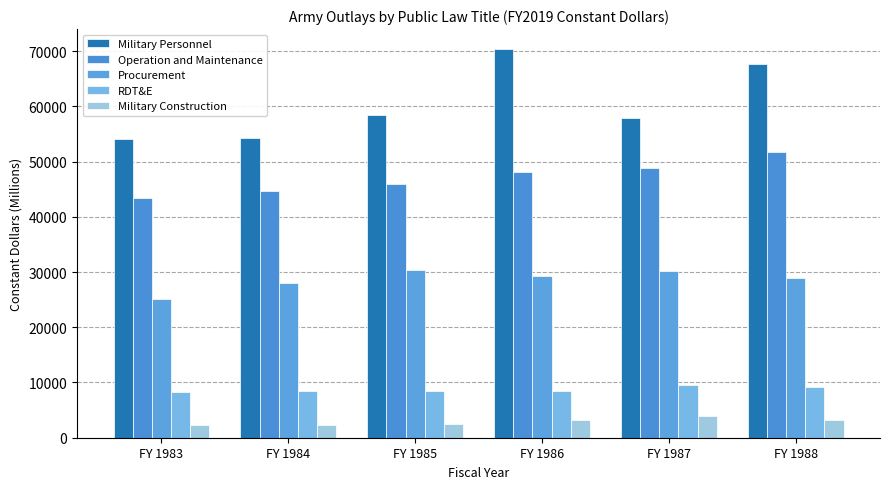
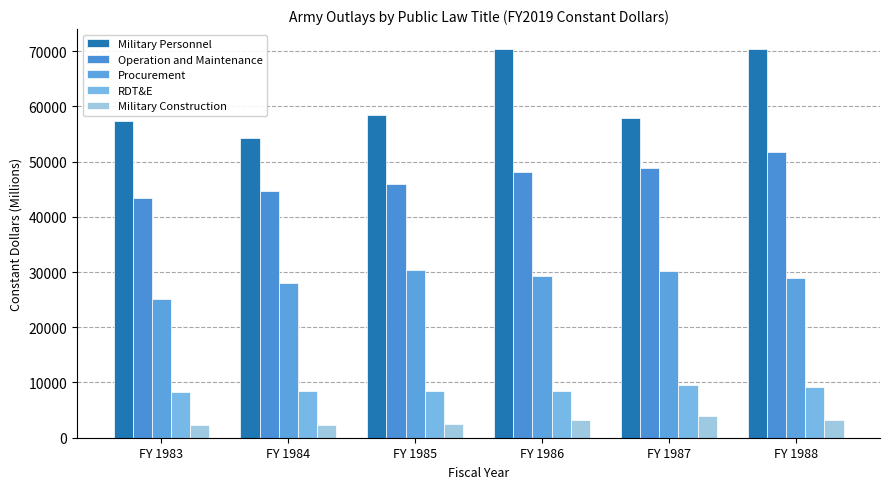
Military Personnel, FY 1983: 54000 -> 57000
Military Personnel, FY 1988: 68000 -> 70000
